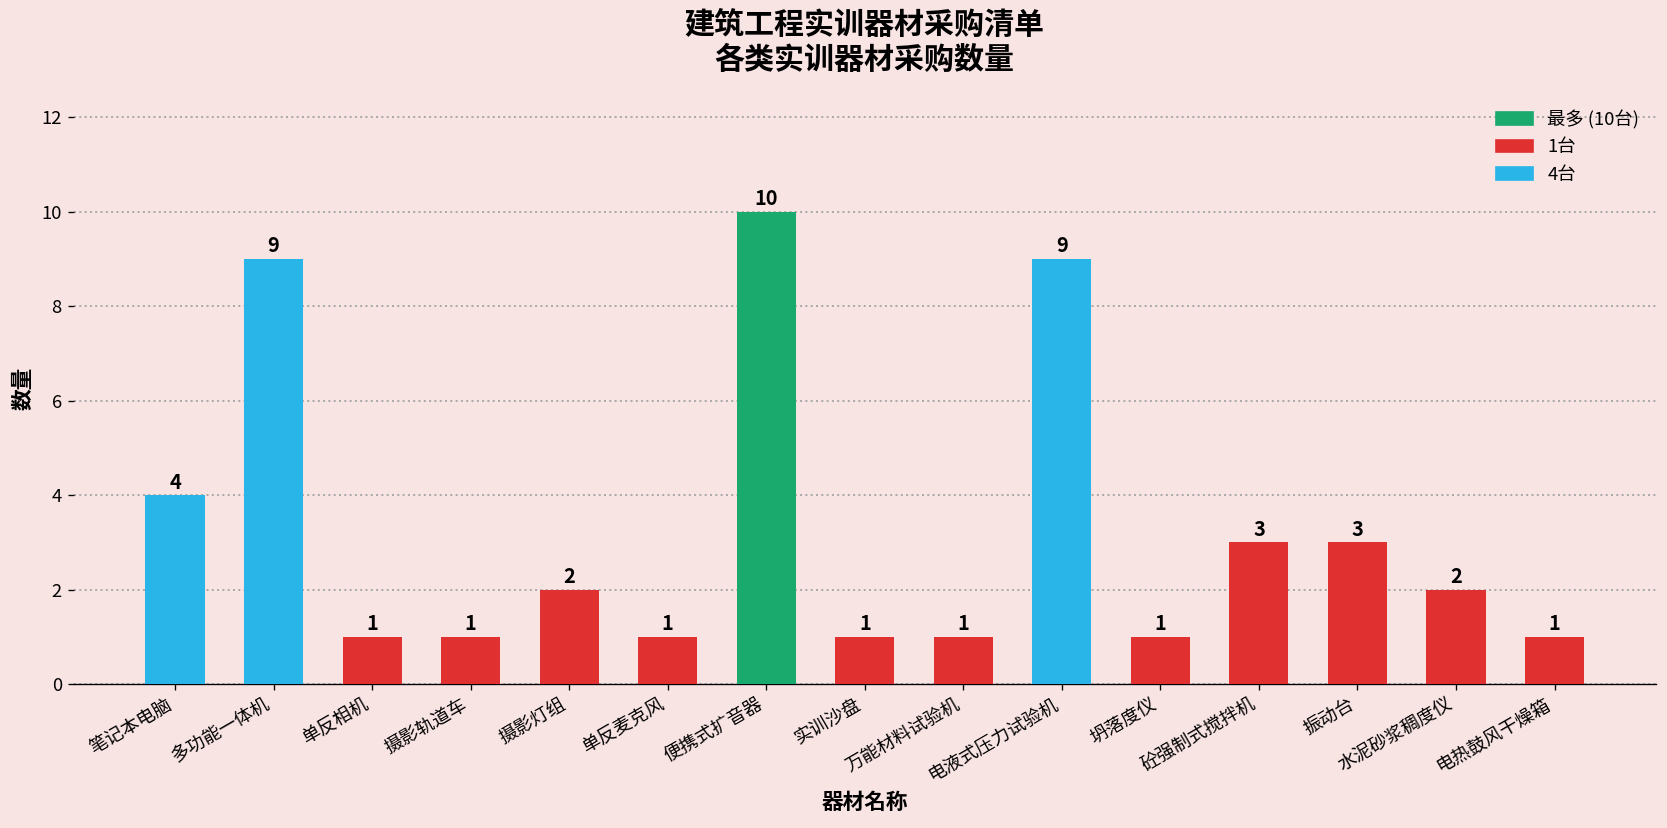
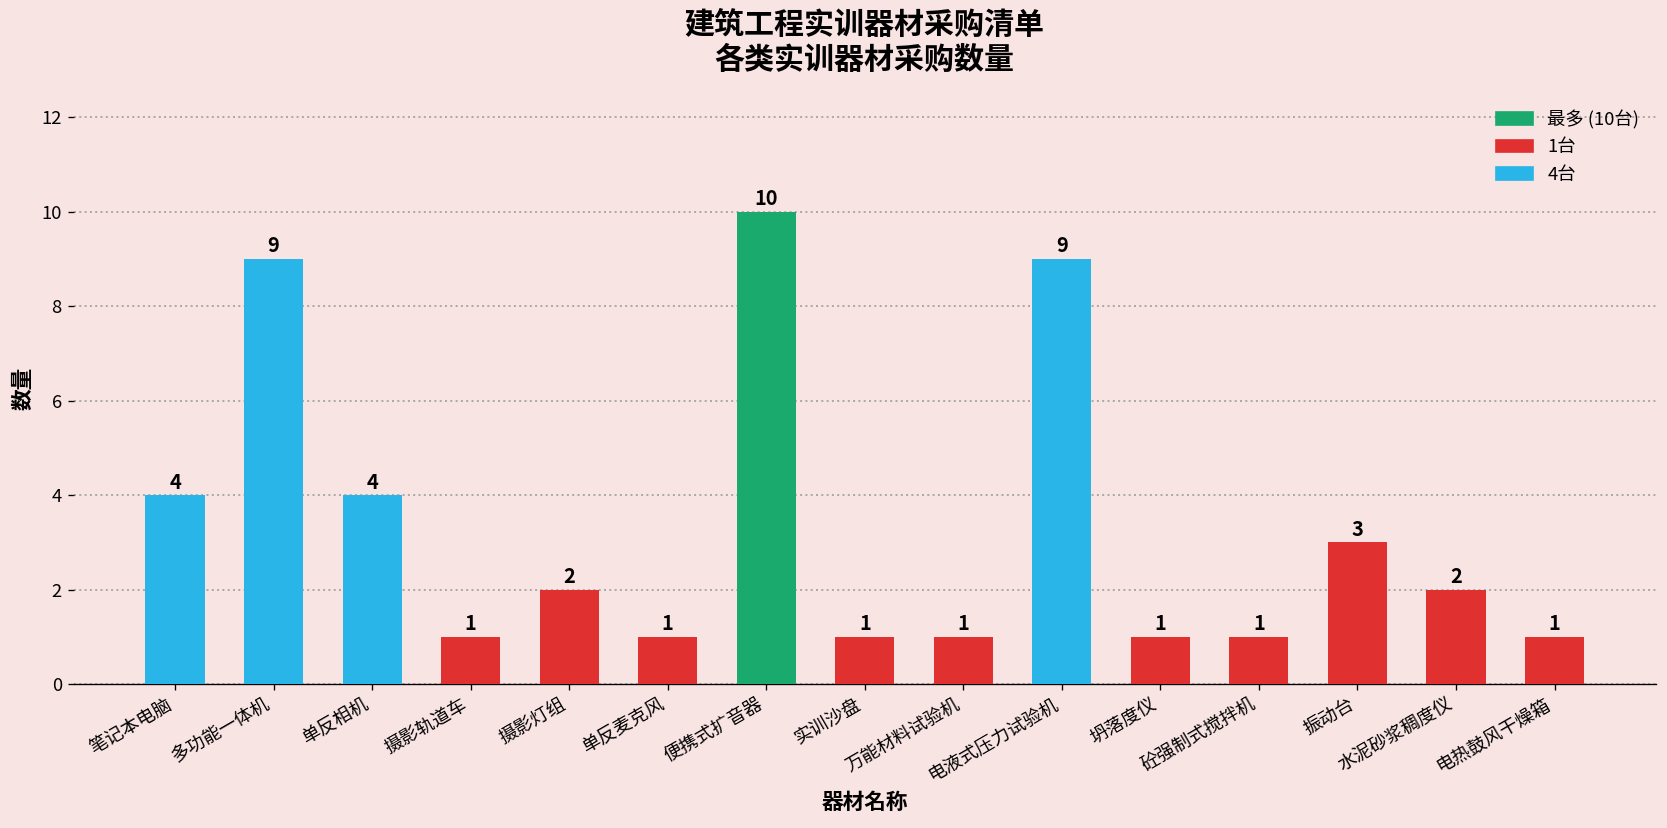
单反相机: 1 -> 4
砼强制式搅拌机: 3 -> 1
